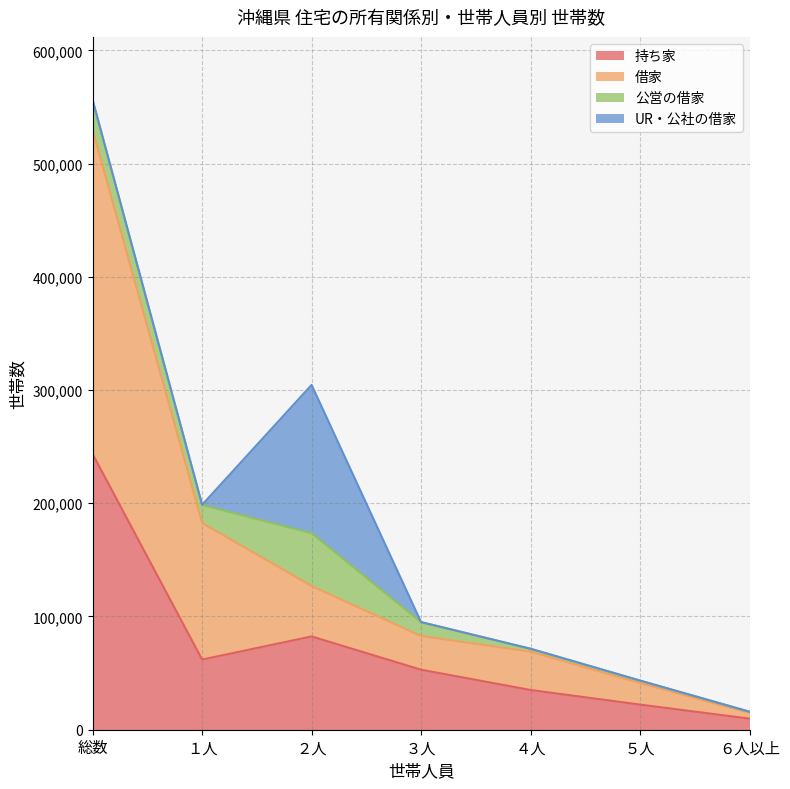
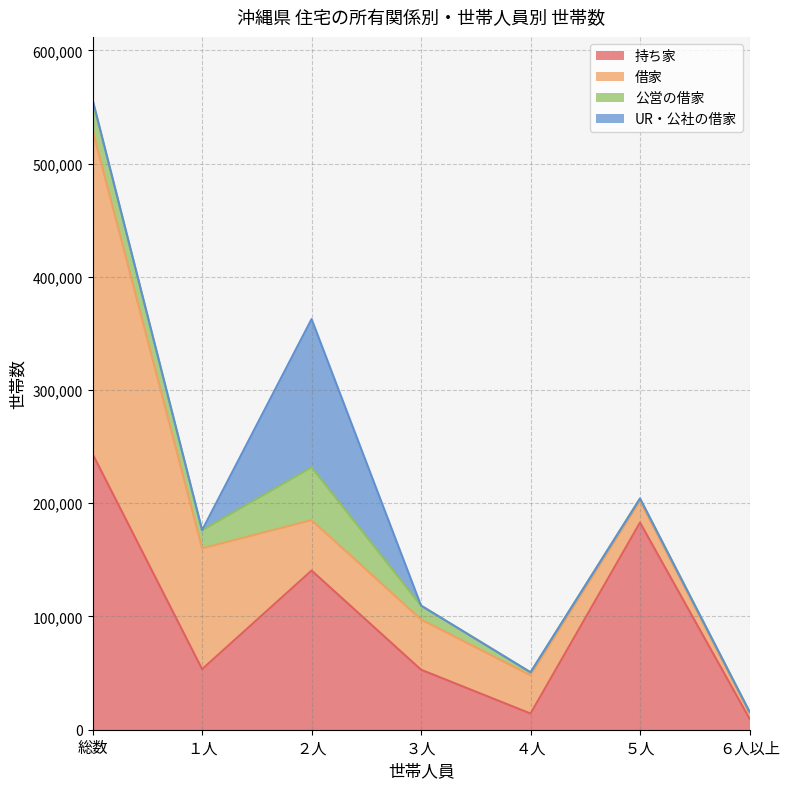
持ち家, １人: 62,000 -> 54,000
借家, １人: 121,000 -> 107,000
持ち家, ２人: 82,000 -> 141,000
借家, ３人: 30,000 -> 44,000
持ち家, ４人: 35,000 -> 14,000
持ち家, ５人: 22,000 -> 183,000
